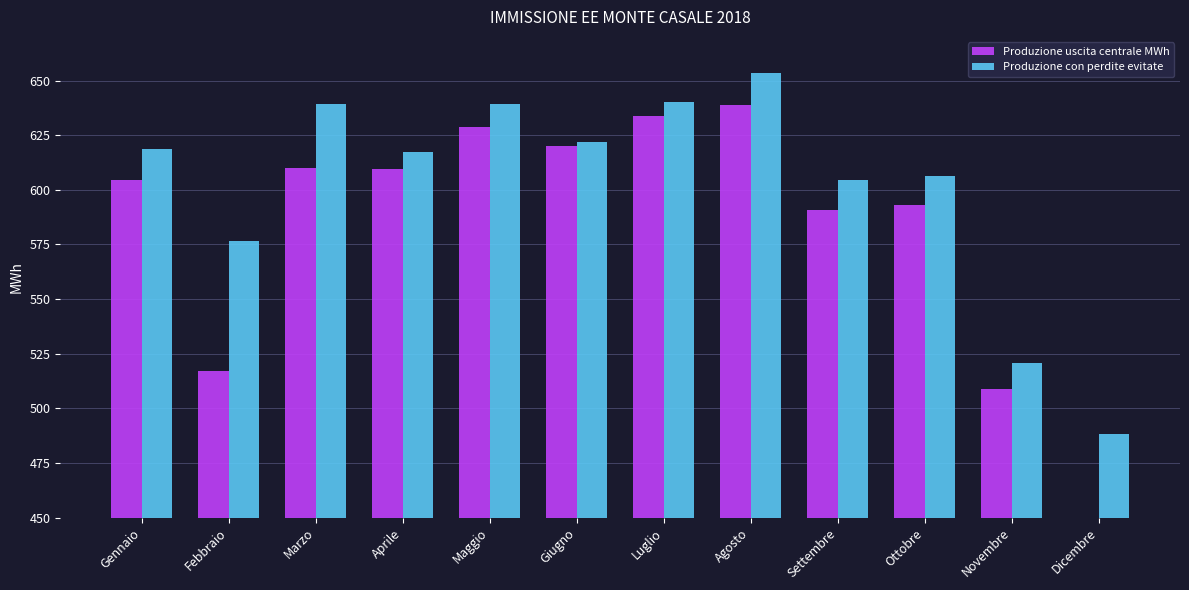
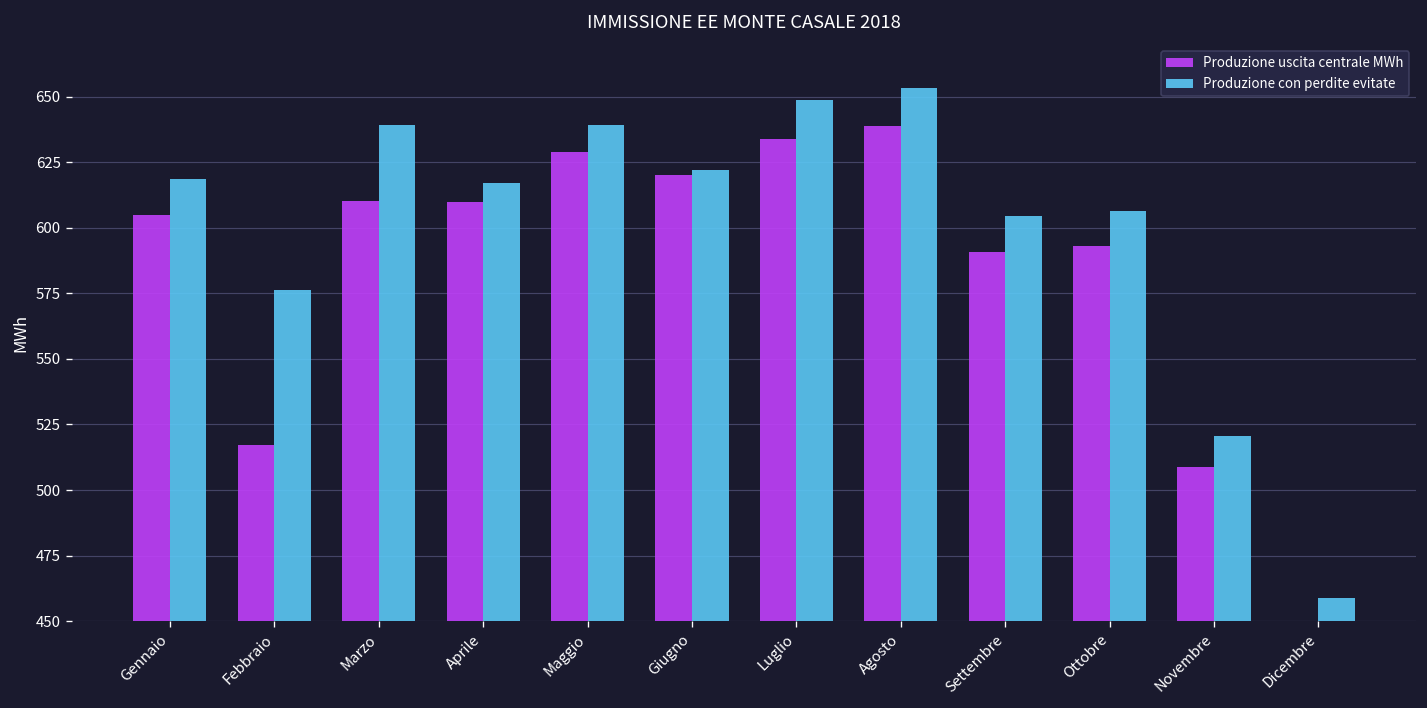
Produzione con perdite evitate, Luglio: 640 -> 649
Produzione con perdite evitate, Dicembre: 488 -> 459
